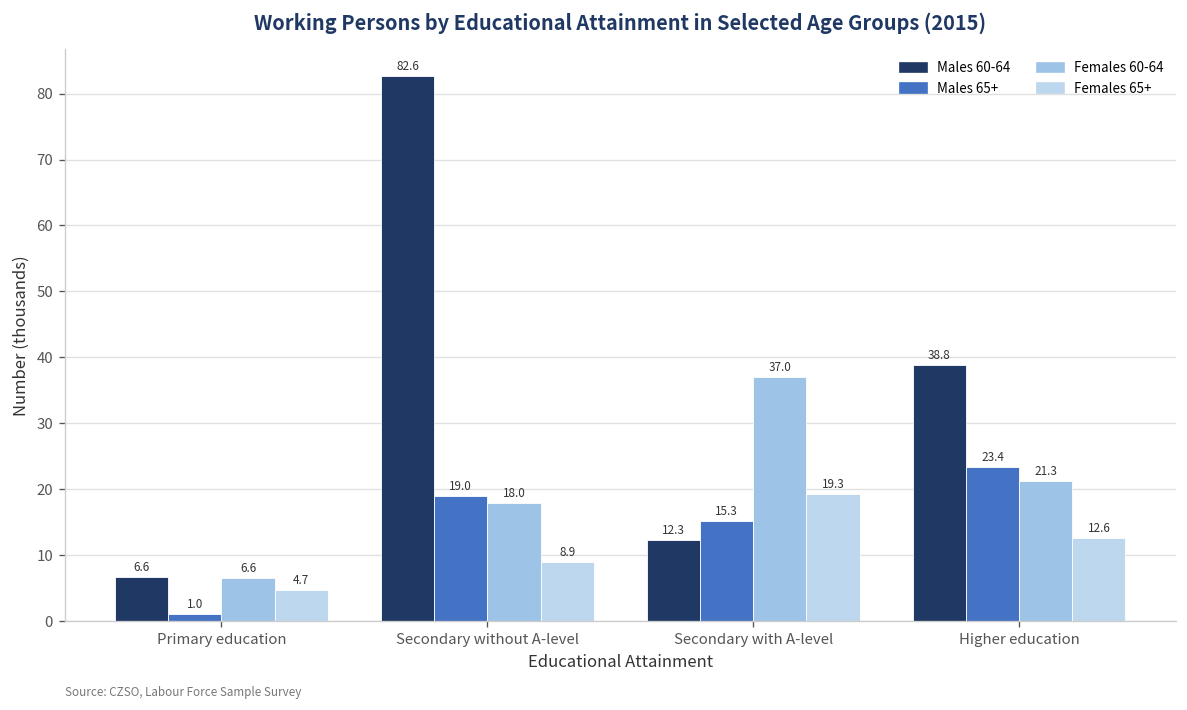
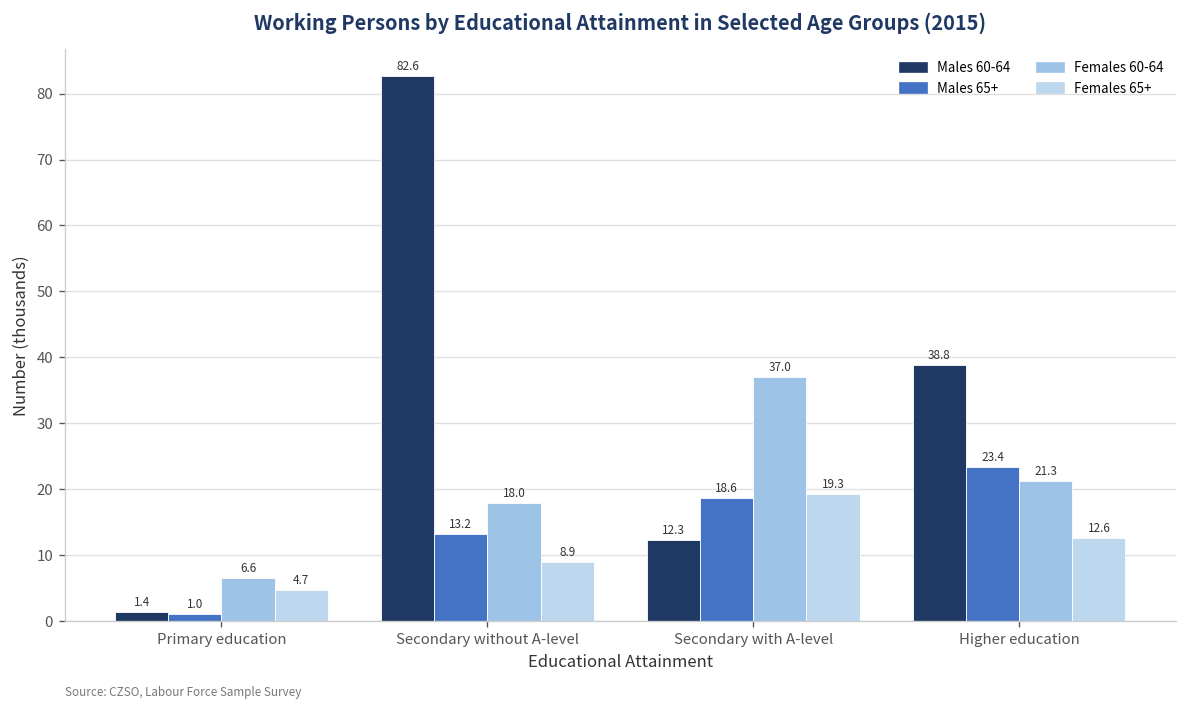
Males 60-64, Primary education: 6.6 -> 1.4
Males 65+, Secondary without A-level: 19.0 -> 13.2
Males 65+, Secondary with A-level: 15.3 -> 18.6
